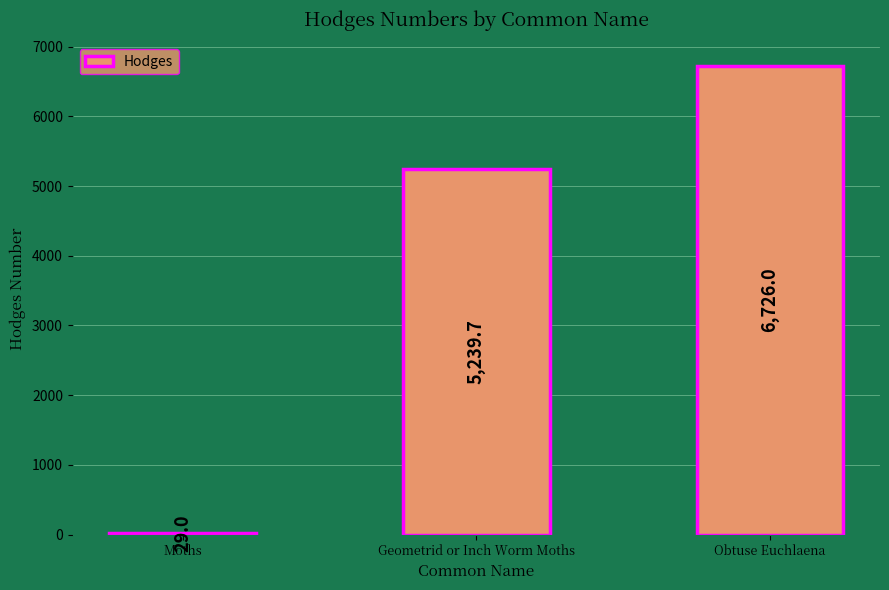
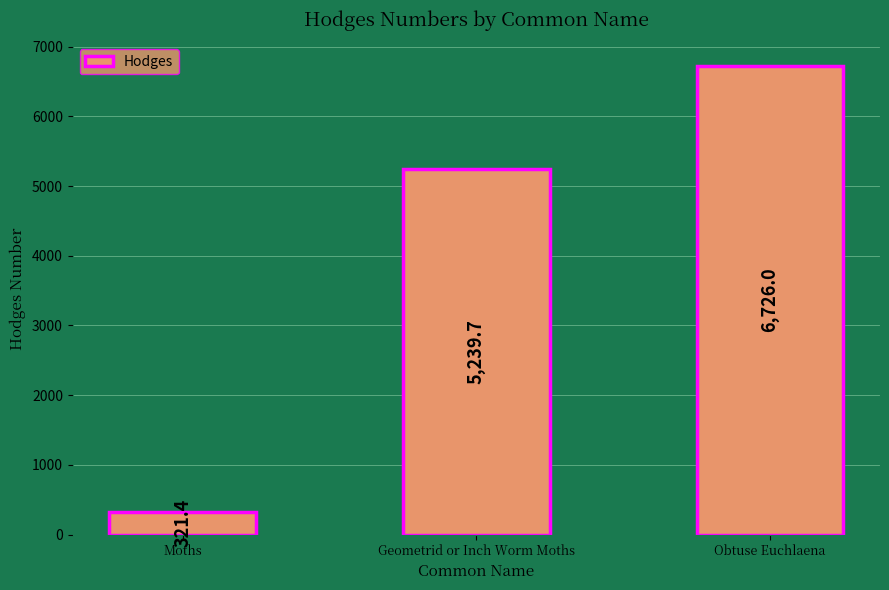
Moths: 29.0 -> 321.4
